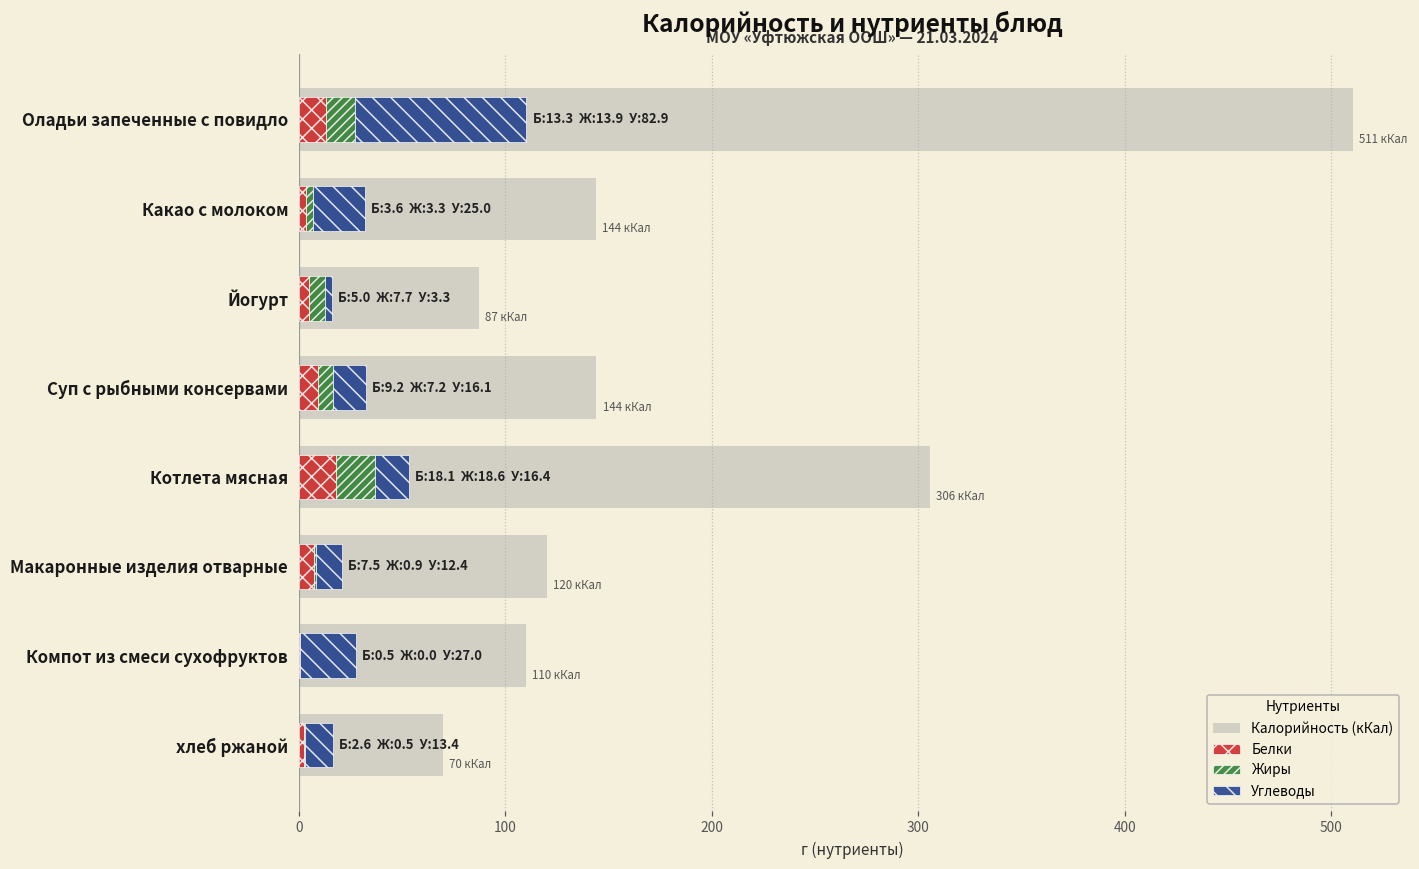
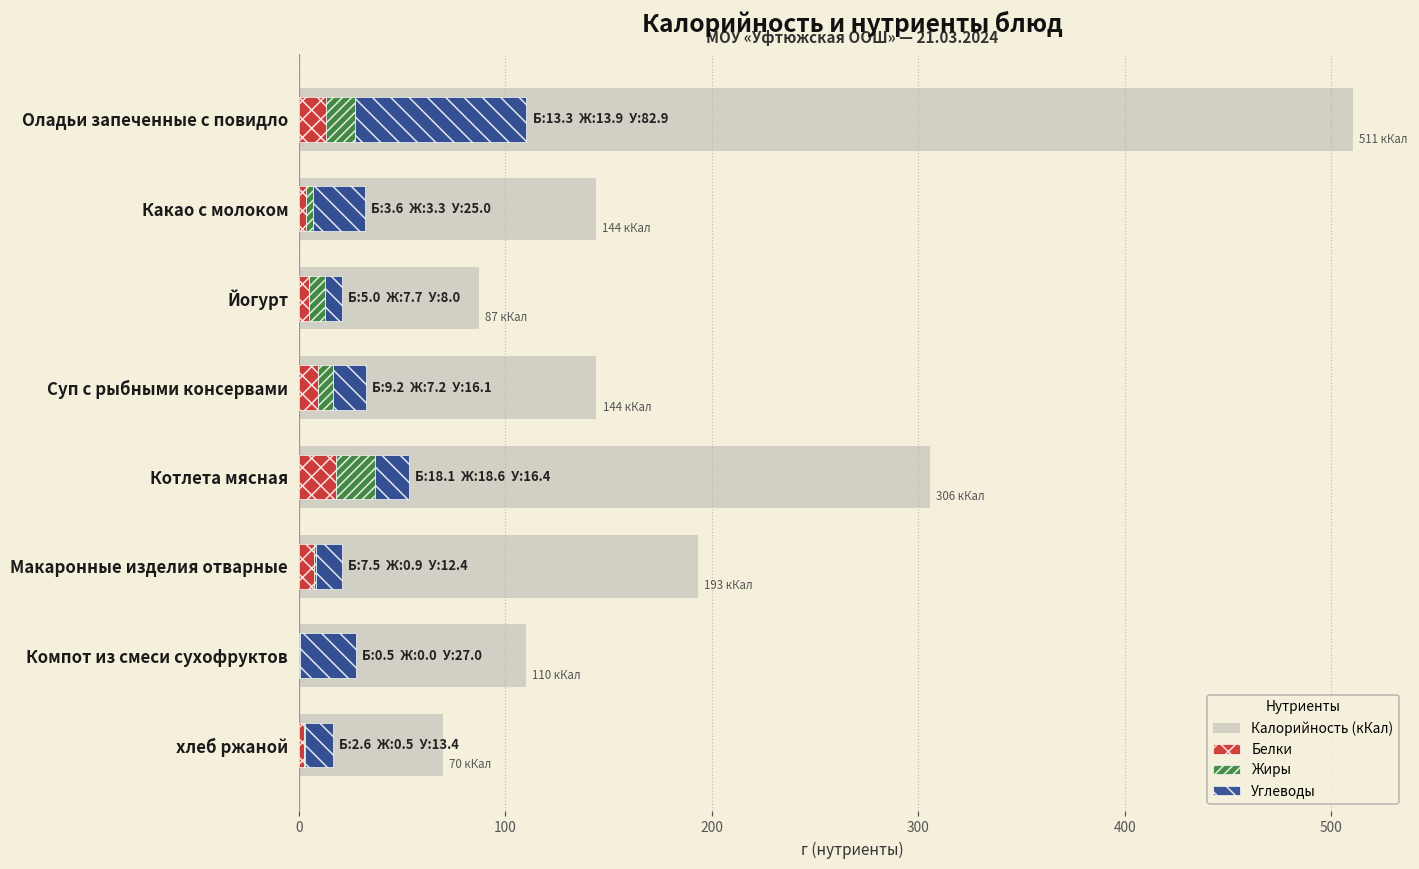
Углеводы, Йогурт: 3.3 -> 8.0
Калорийность (кКал), Макаронные изделия отварные: 120 -> 193
